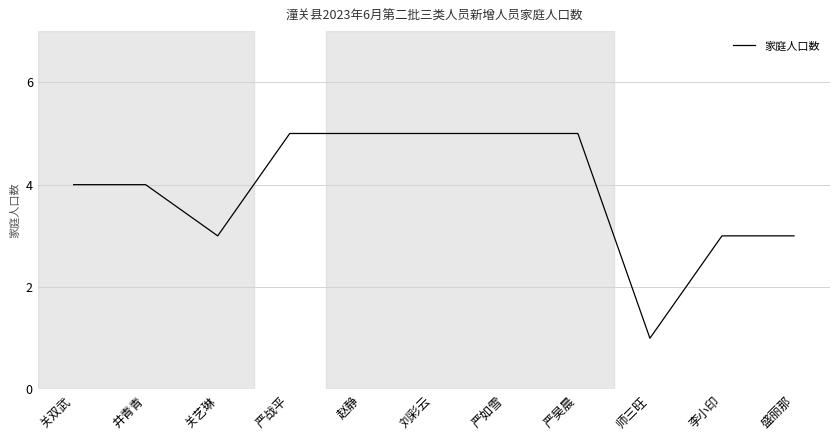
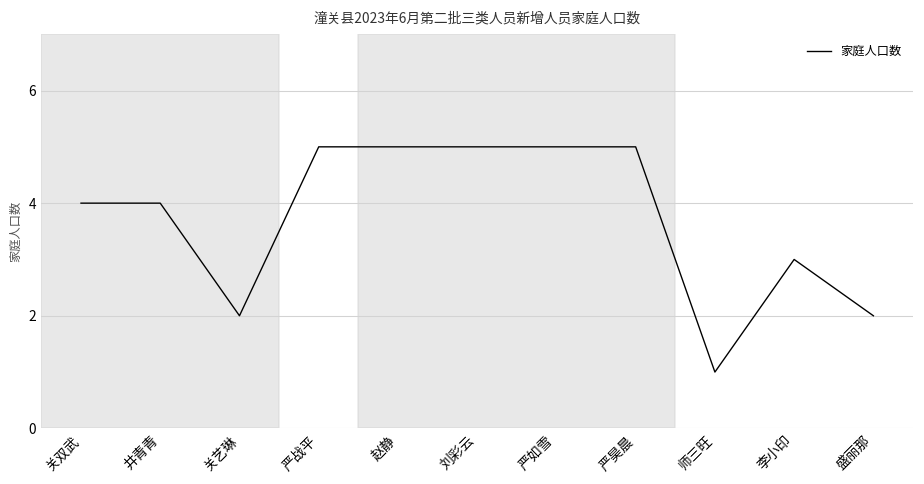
关艺琳: 3 -> 2
盛丽那: 3 -> 2
